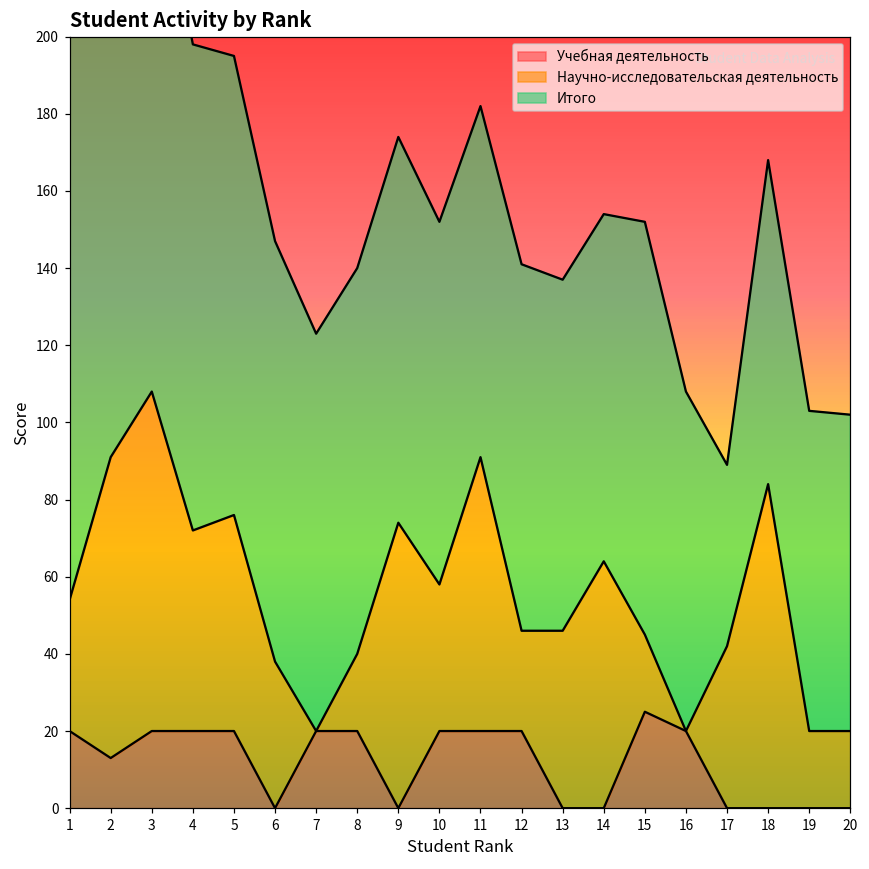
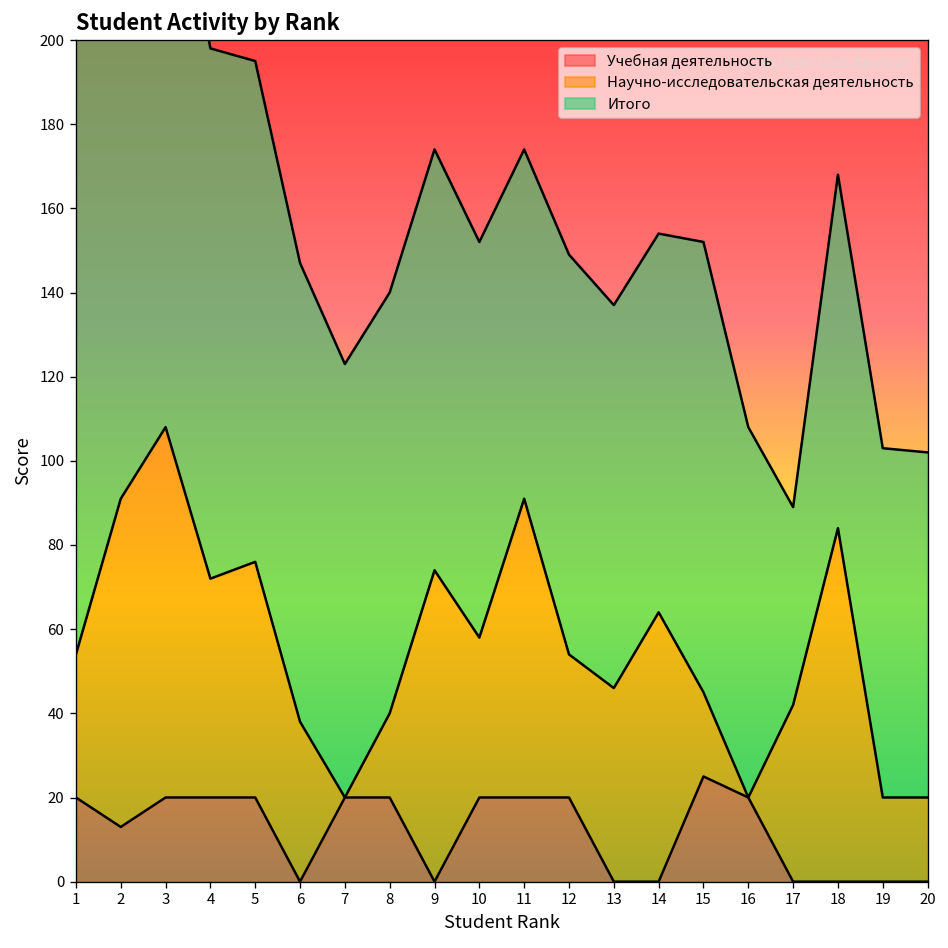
Итого, 11: 91 -> 83
Научно-исследовательская деятельность, 12: 26 -> 34
